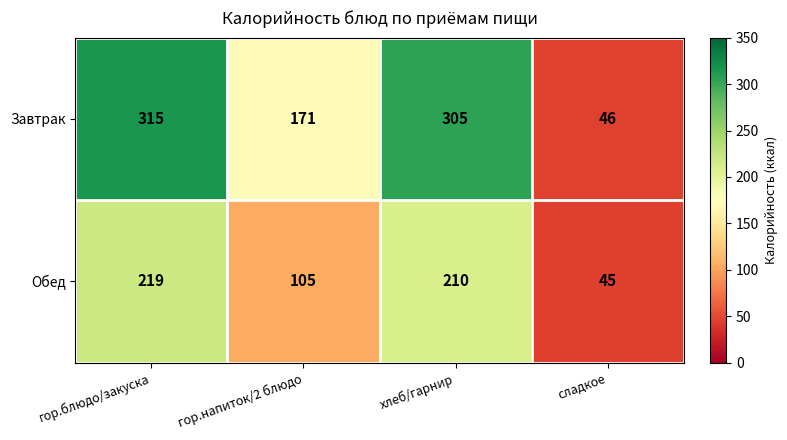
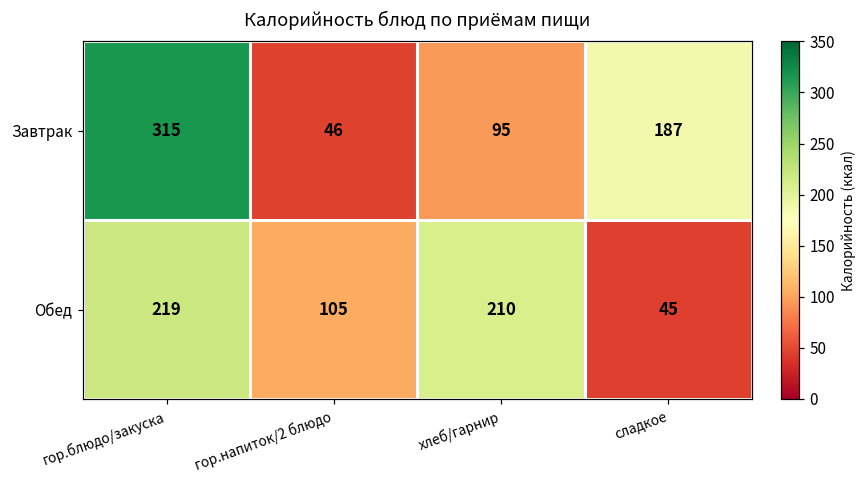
Завтрак, гор.напиток/2 блюдо: 171 -> 46
Завтрак, хлеб/гарнир: 305 -> 95
Завтрак, сладкое: 46 -> 187
